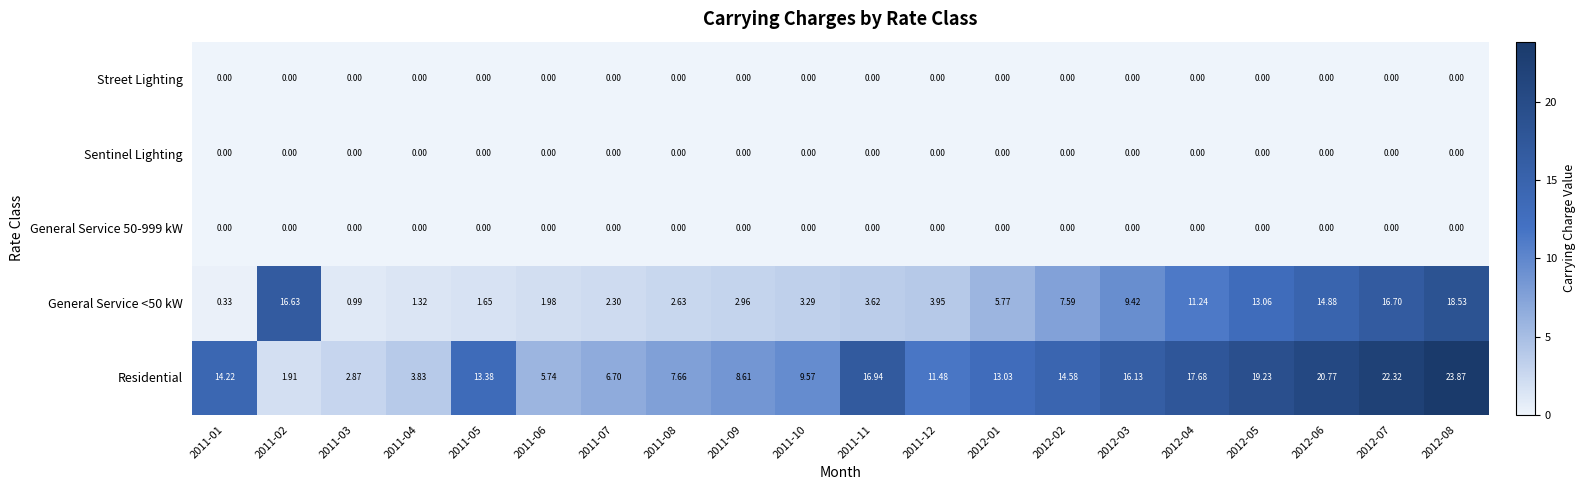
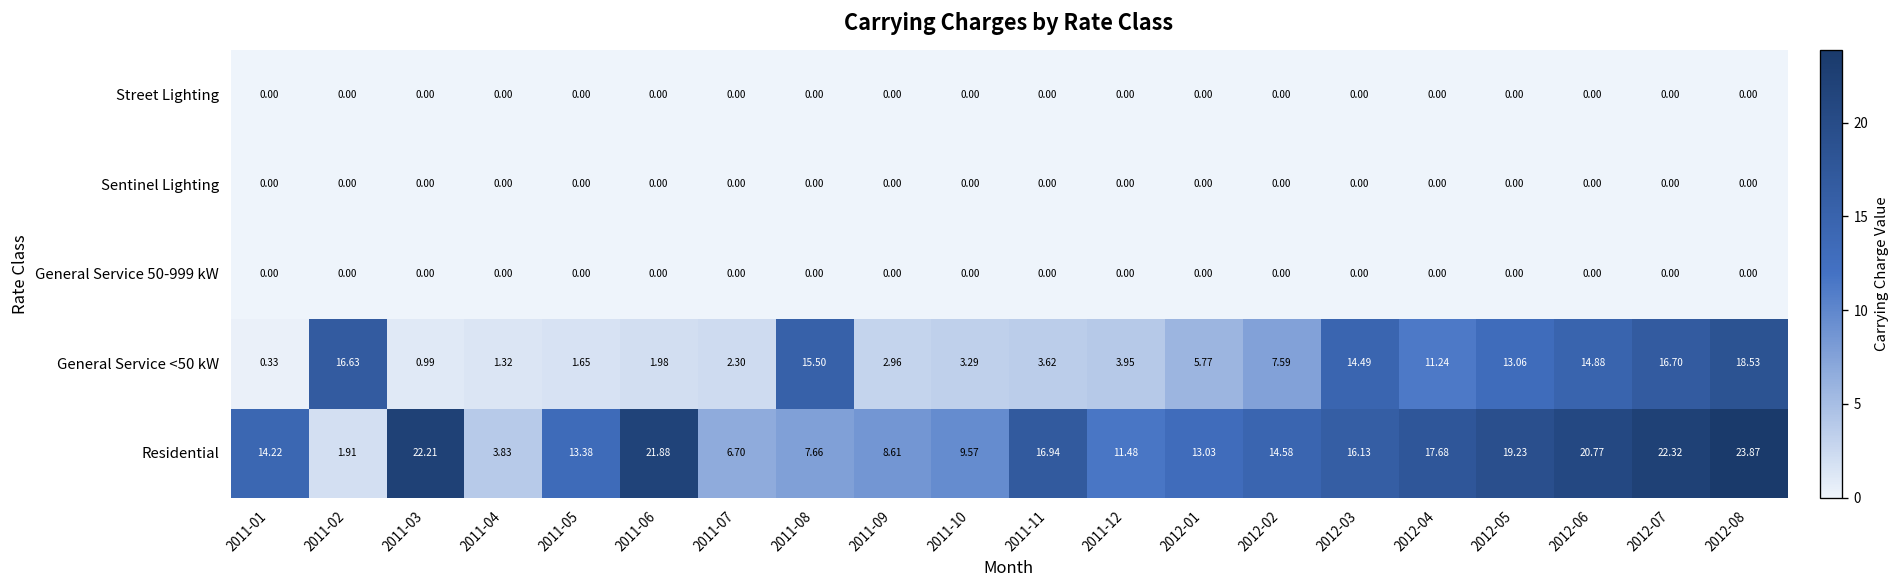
General Service <50 kW, 2011-08: 2.63 -> 15.50
General Service <50 kW, 2012-03: 9.42 -> 14.49
Residential, 2011-03: 2.87 -> 22.21
Residential, 2011-06: 5.74 -> 21.88
